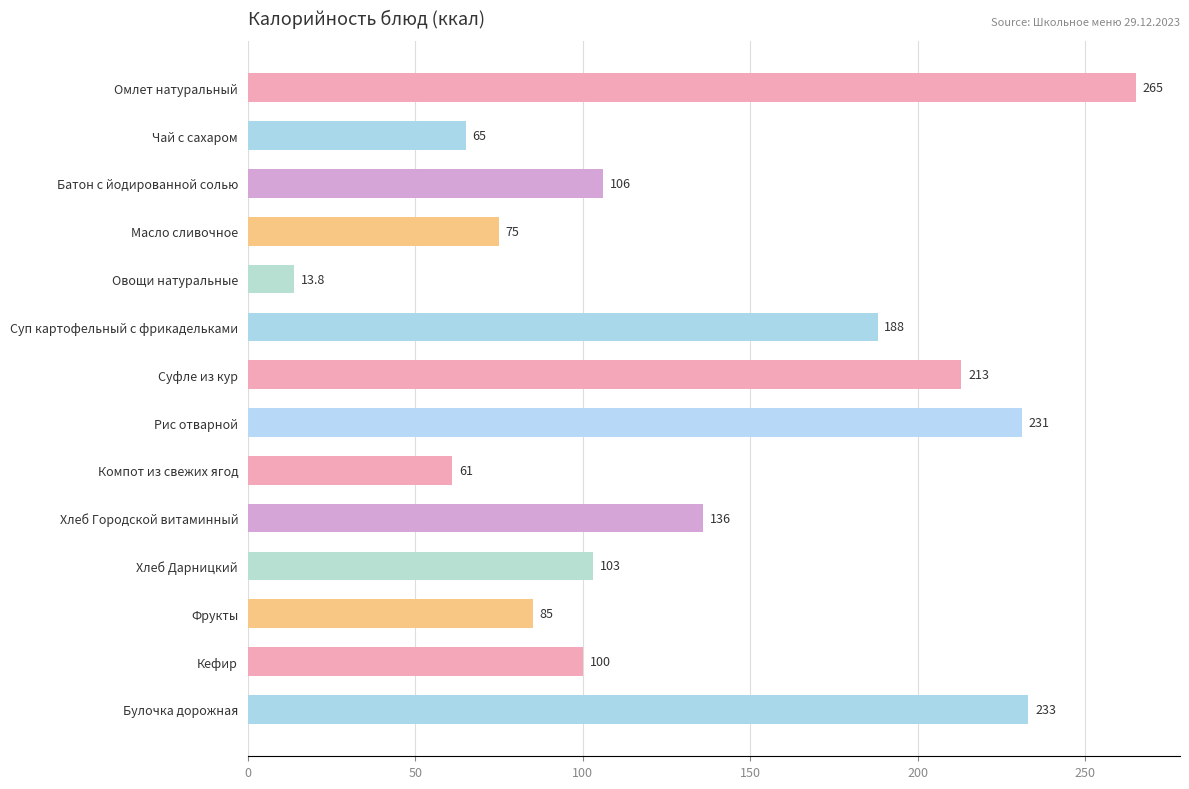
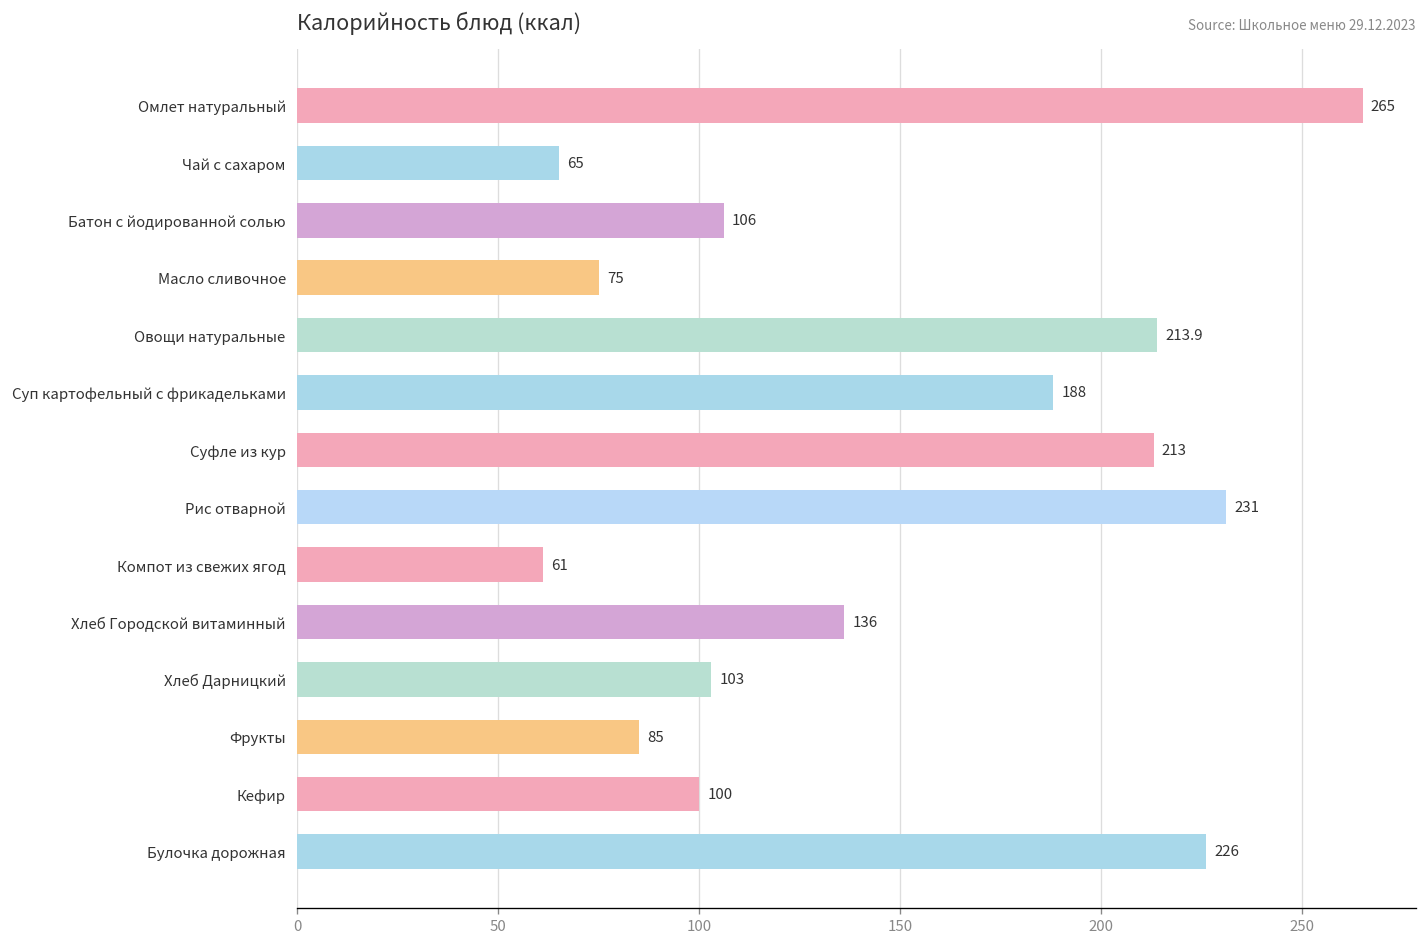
Овощи натуральные: 13.8 -> 213.9
Булочка дорожная: 233 -> 226
